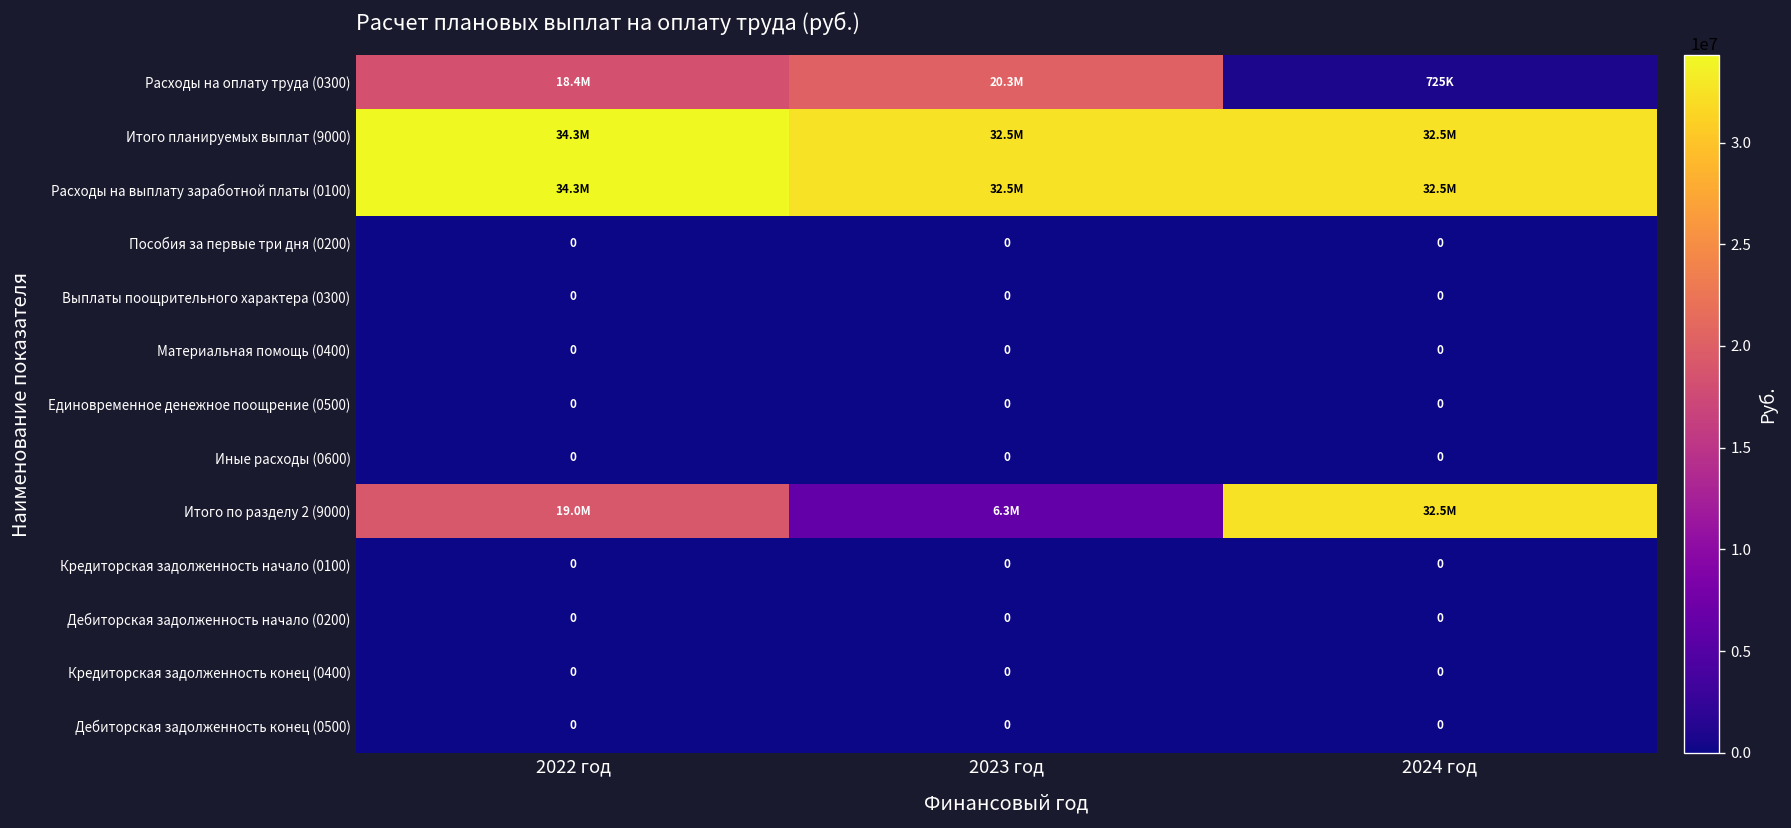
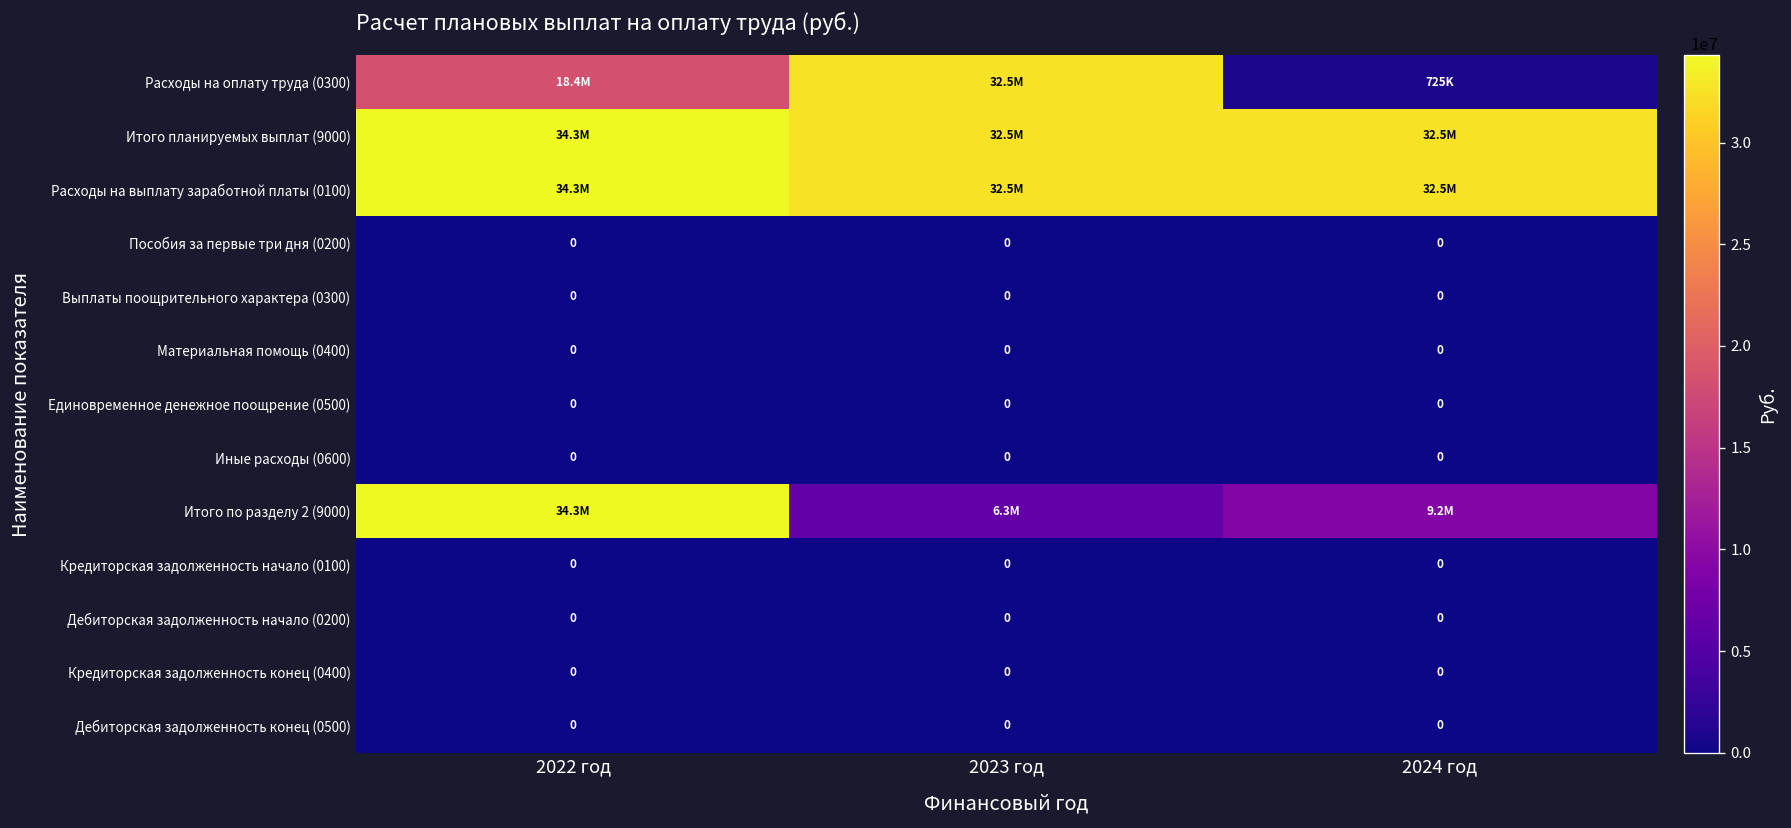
Расходы на оплату труда (0300), 2023 год: 20.3M -> 32.5M
Итого по разделу 2 (9000), 2022 год: 19.0M -> 34.3M
Итого по разделу 2 (9000), 2024 год: 32.5M -> 9.2M
